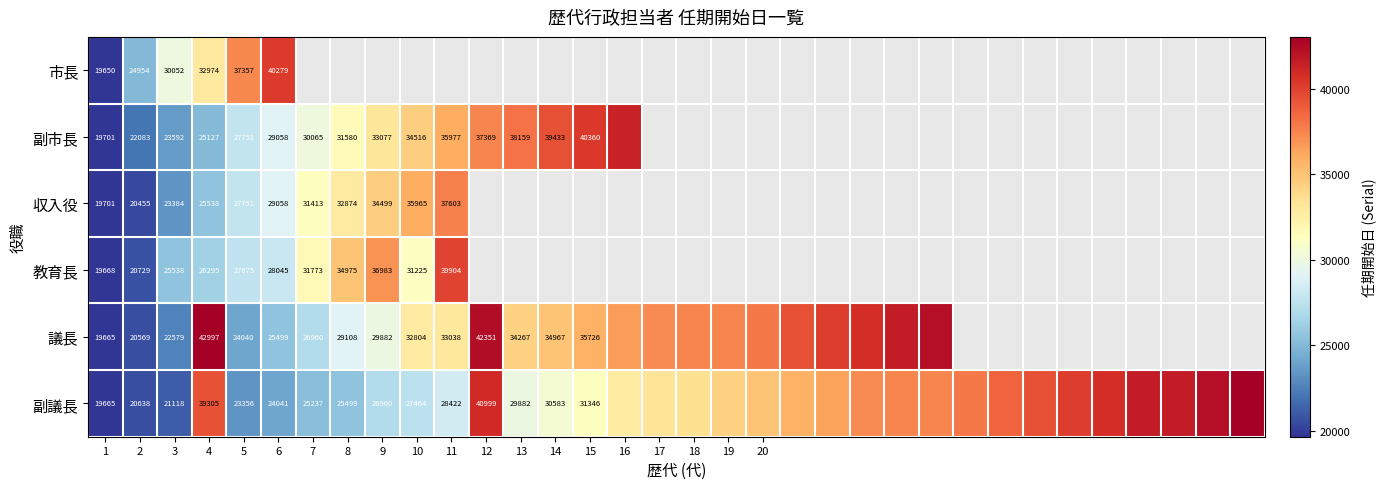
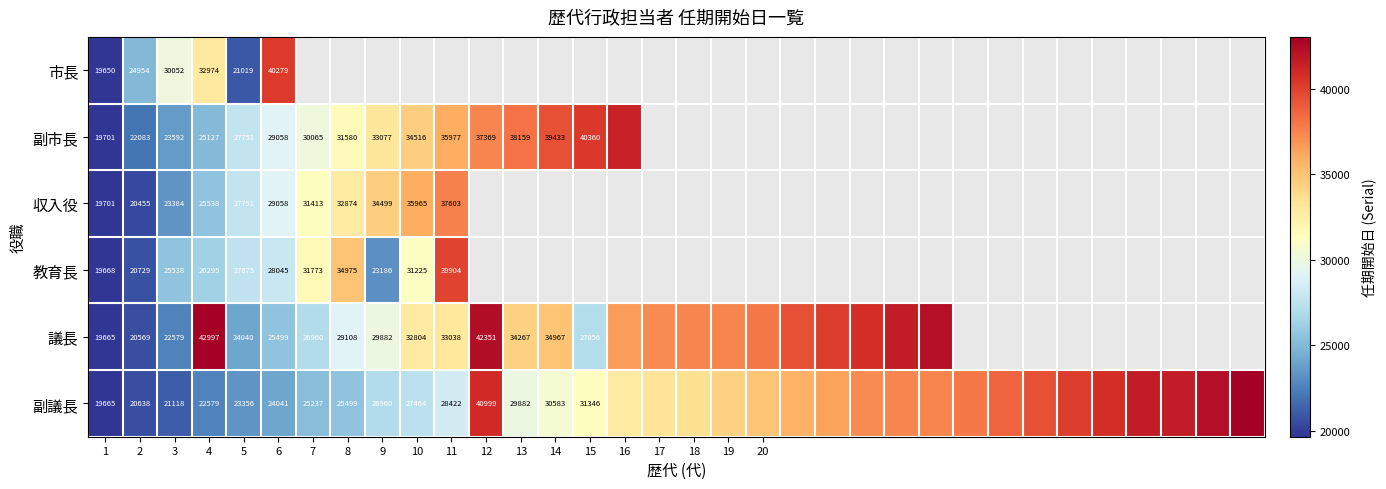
市長, 5: 37357 -> 21019
教育長, 9: 36983 -> 23186
議長, 15: 35726 -> 27056
副議長, 4: 39305 -> 22579
